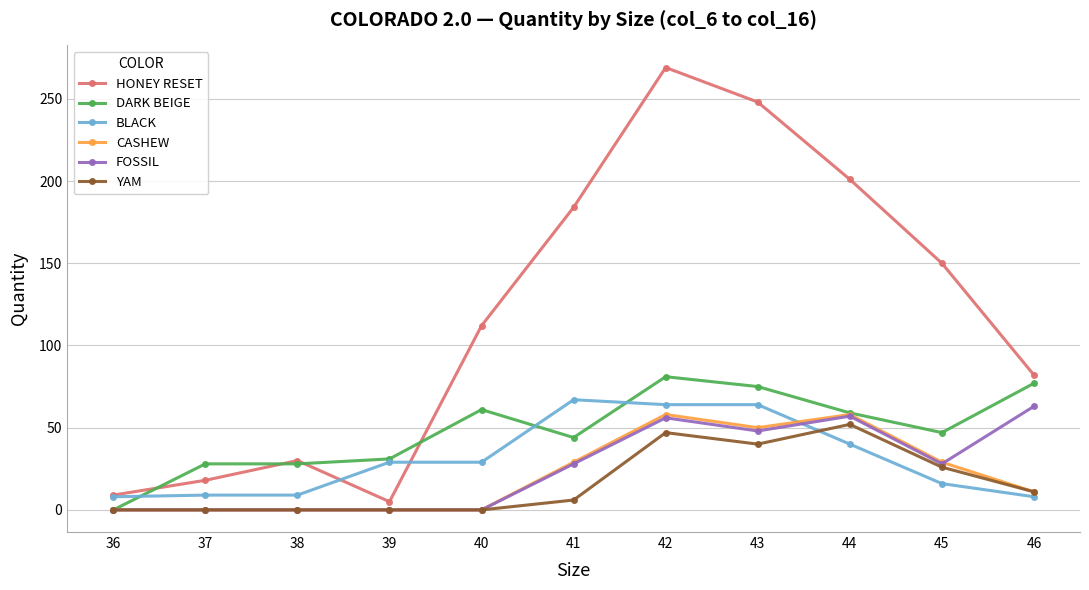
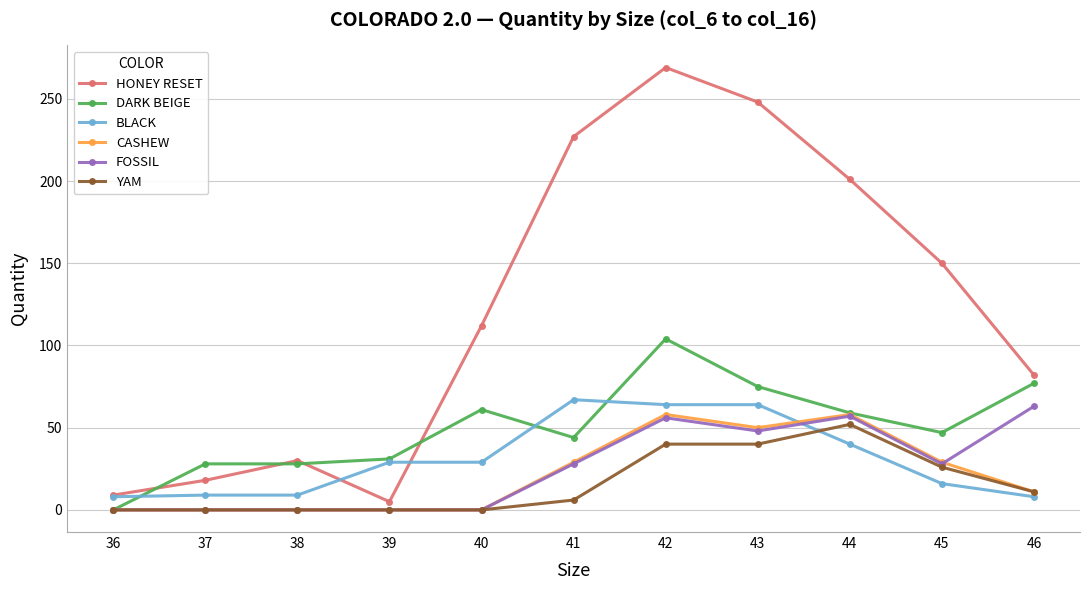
HONEY RESET, 41: 184 -> 227
DARK BEIGE, 42: 81 -> 104
YAM, 42: 47 -> 40
